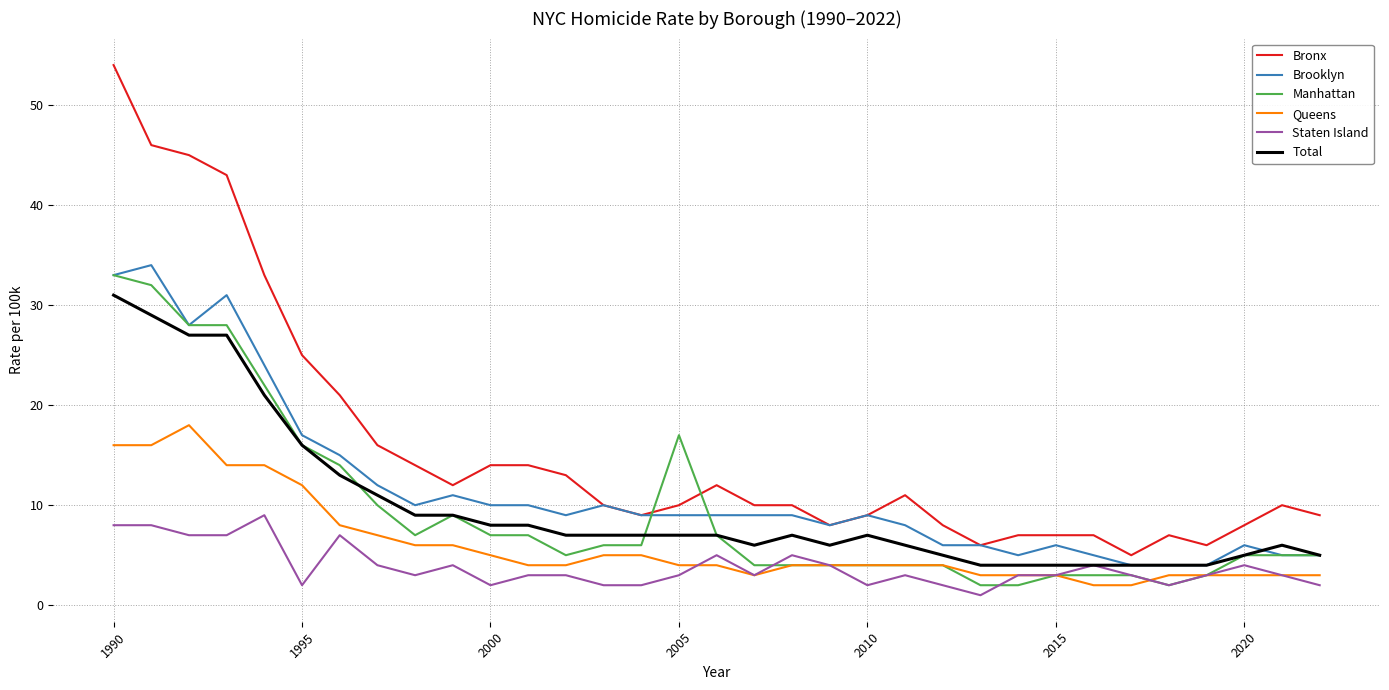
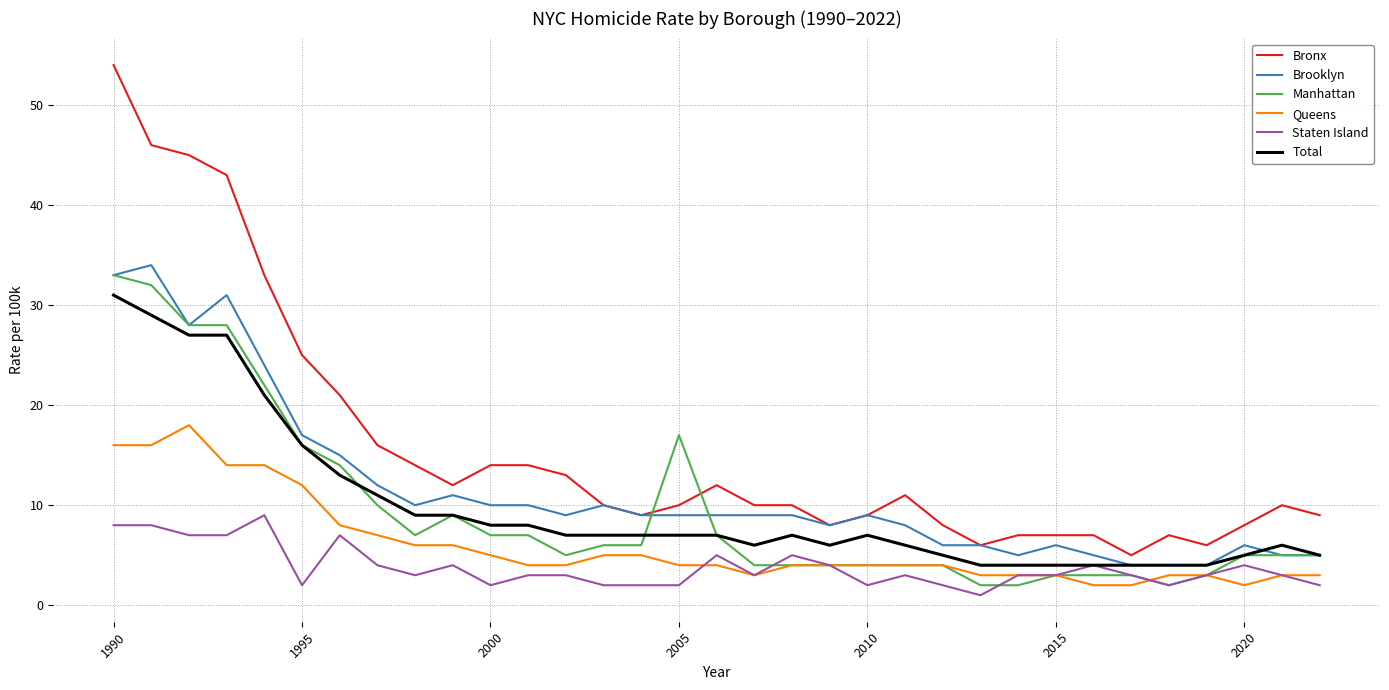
Staten Island, 2005: 3 -> 2
Queens, 2020: 3 -> 2
